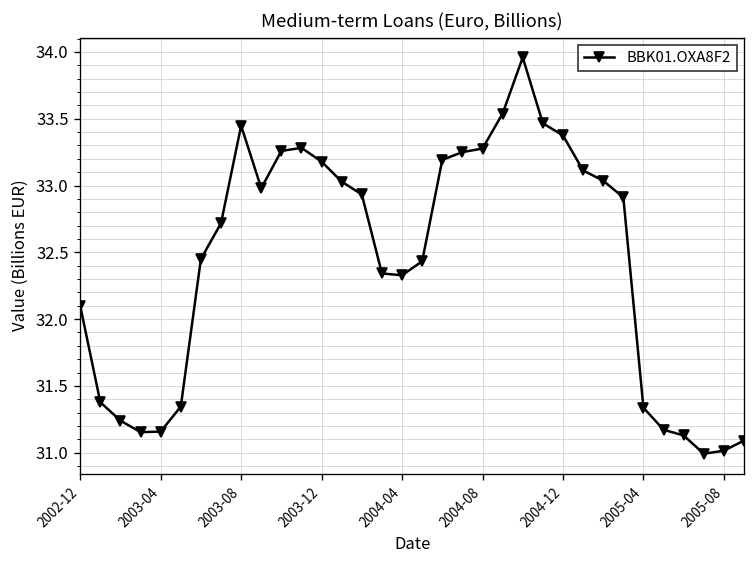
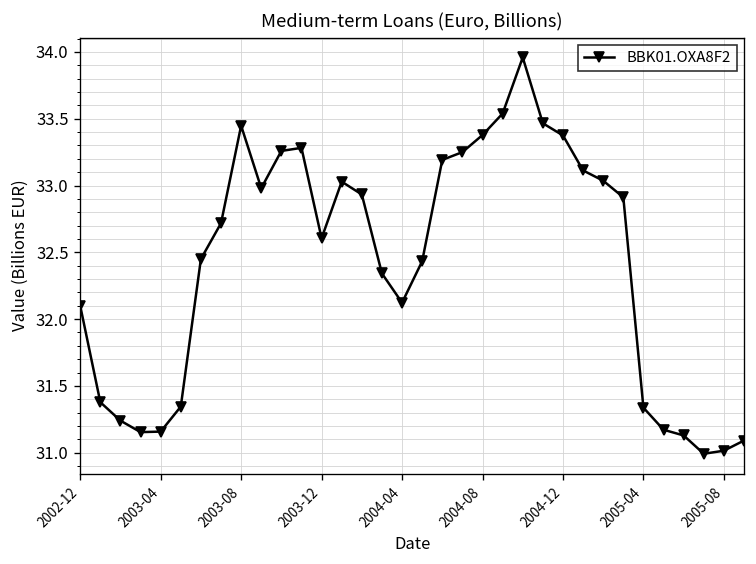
2003-12: 33.18 -> 32.61
2004-04: 32.33 -> 32.12
2004-08: 33.28 -> 33.38
